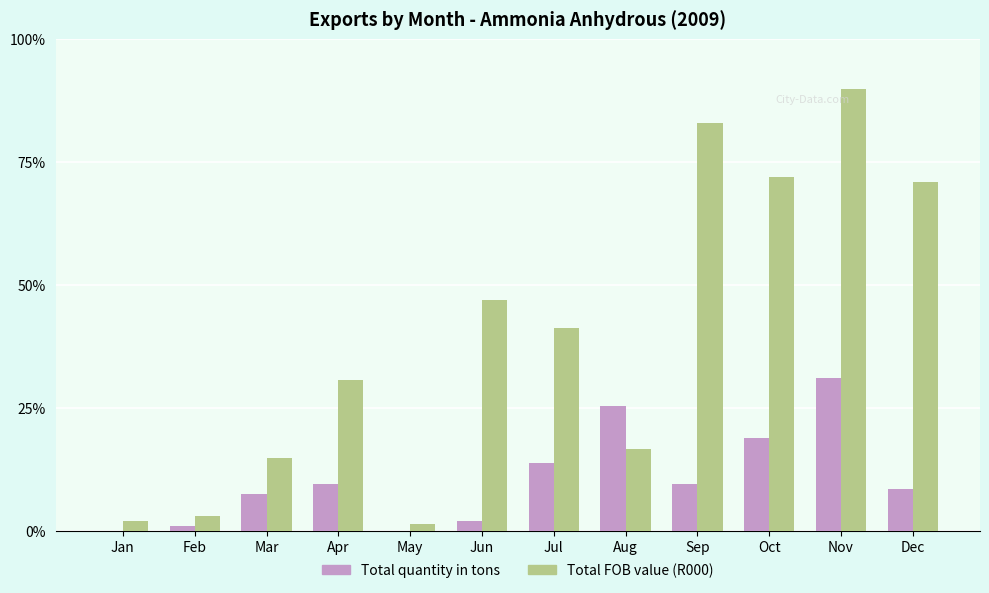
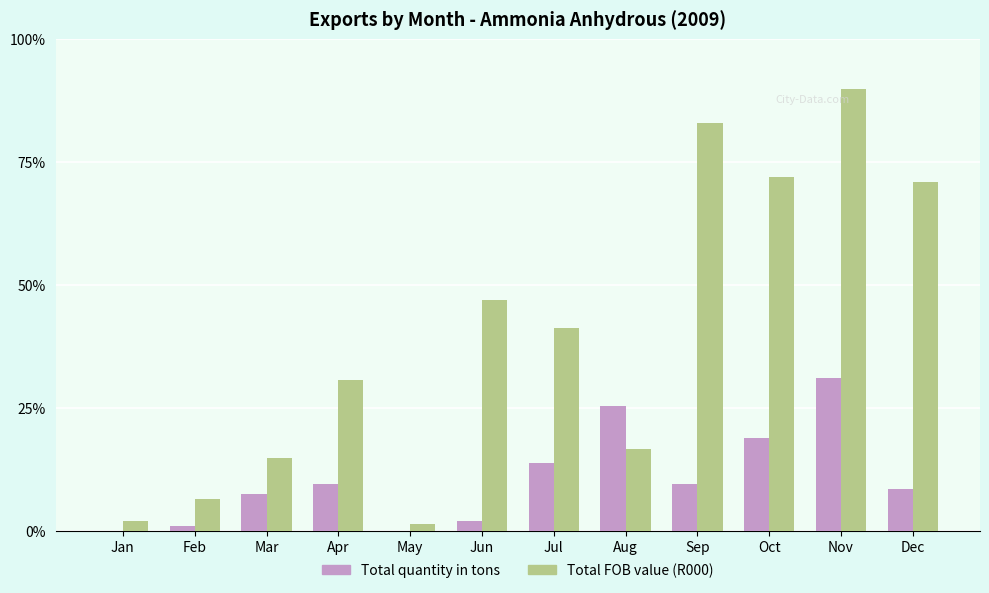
Total FOB value (R000), Feb: 3% -> 6%
